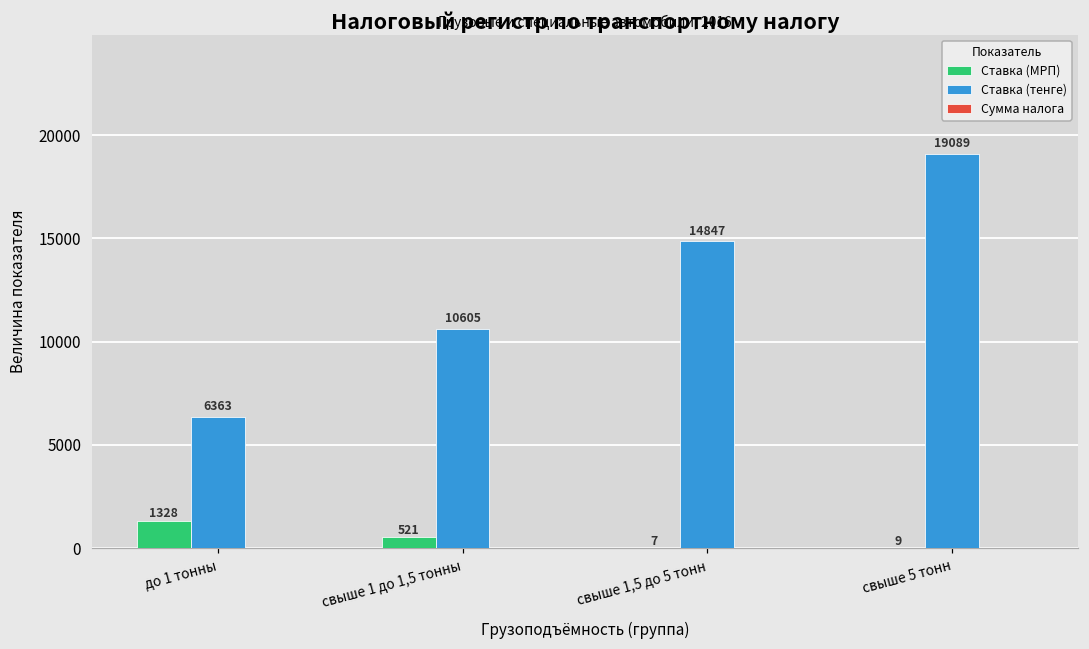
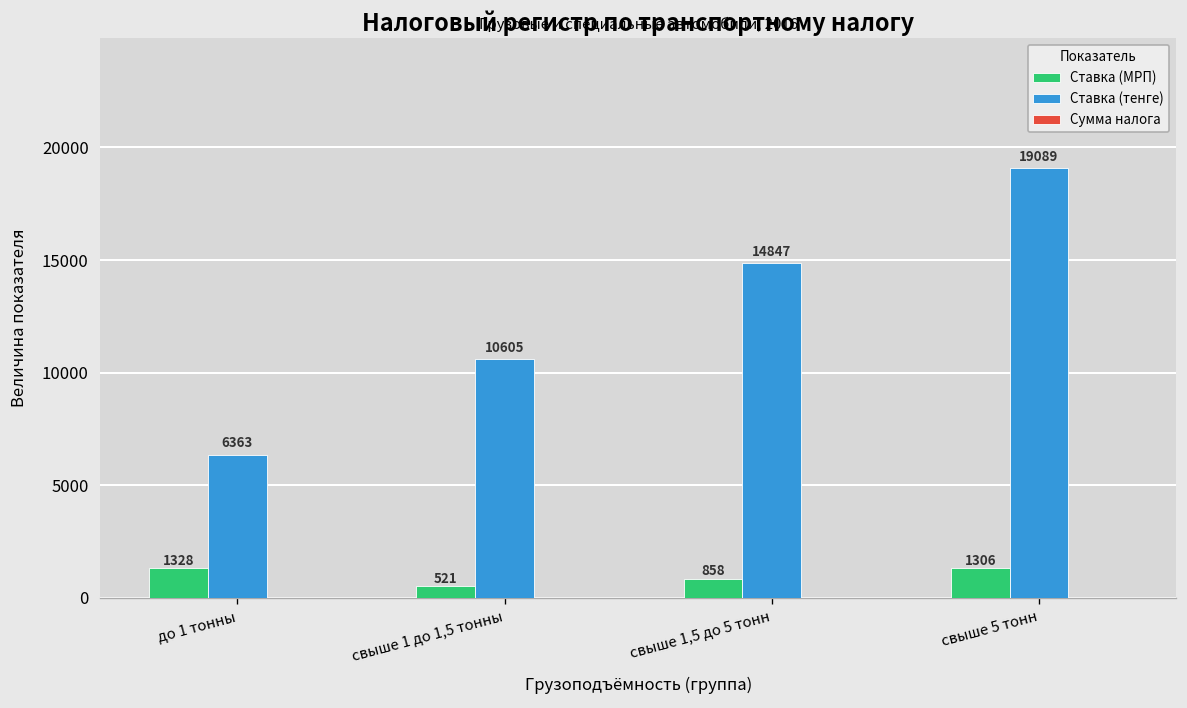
Ставка (МРП), свыше 1,5 до 5 тонн: 7 -> 858
Ставка (МРП), свыше 5 тонн: 9 -> 1306
